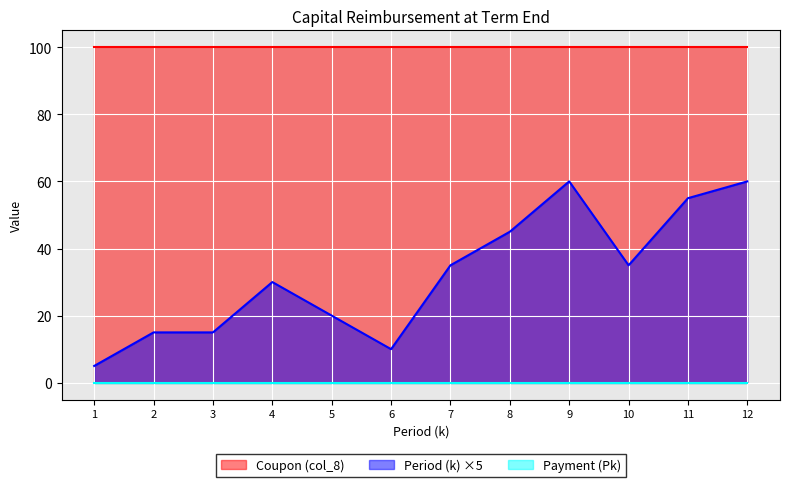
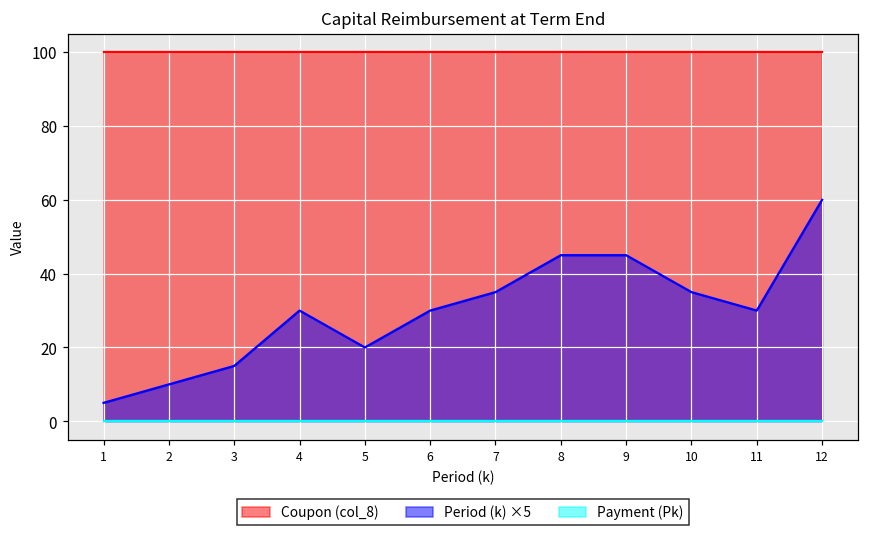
Period (k) ×5, 2: 15 -> 10
Period (k) ×5, 6: 10 -> 30
Period (k) ×5, 9: 60 -> 45
Period (k) ×5, 11: 55 -> 30
